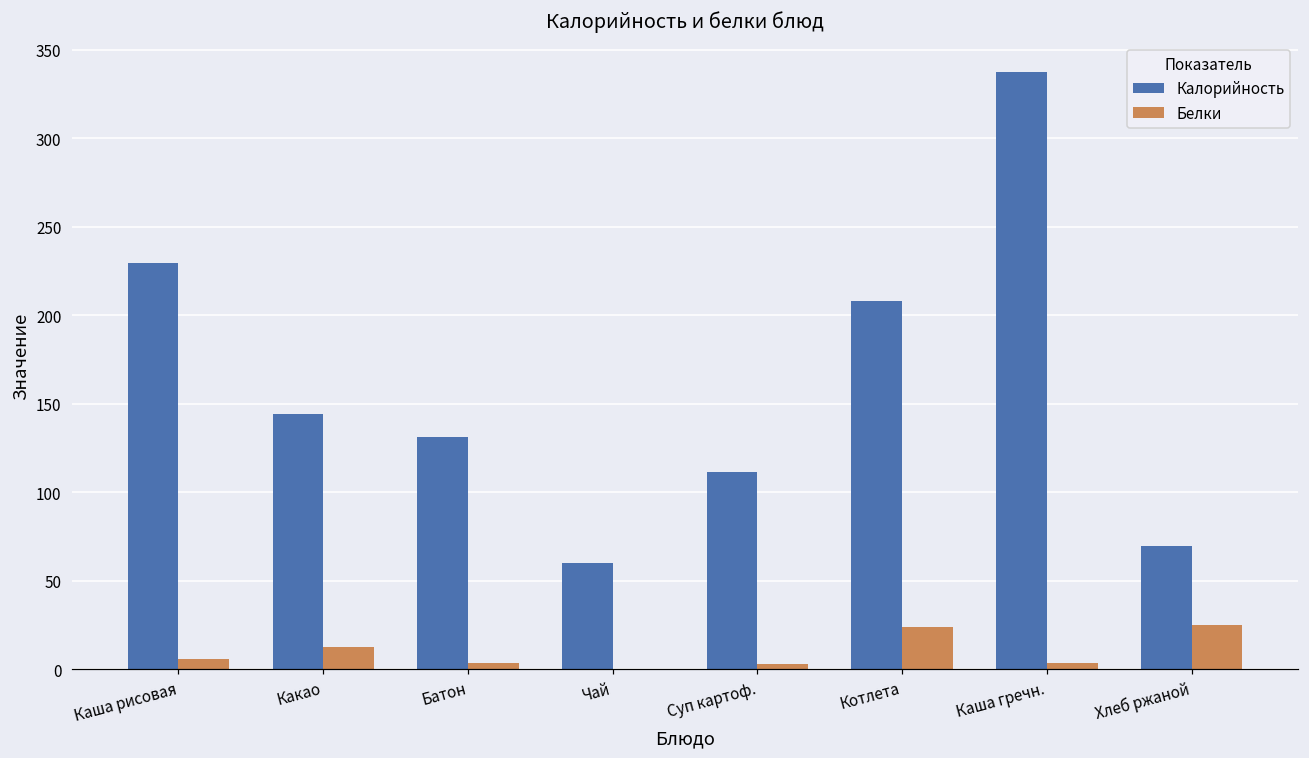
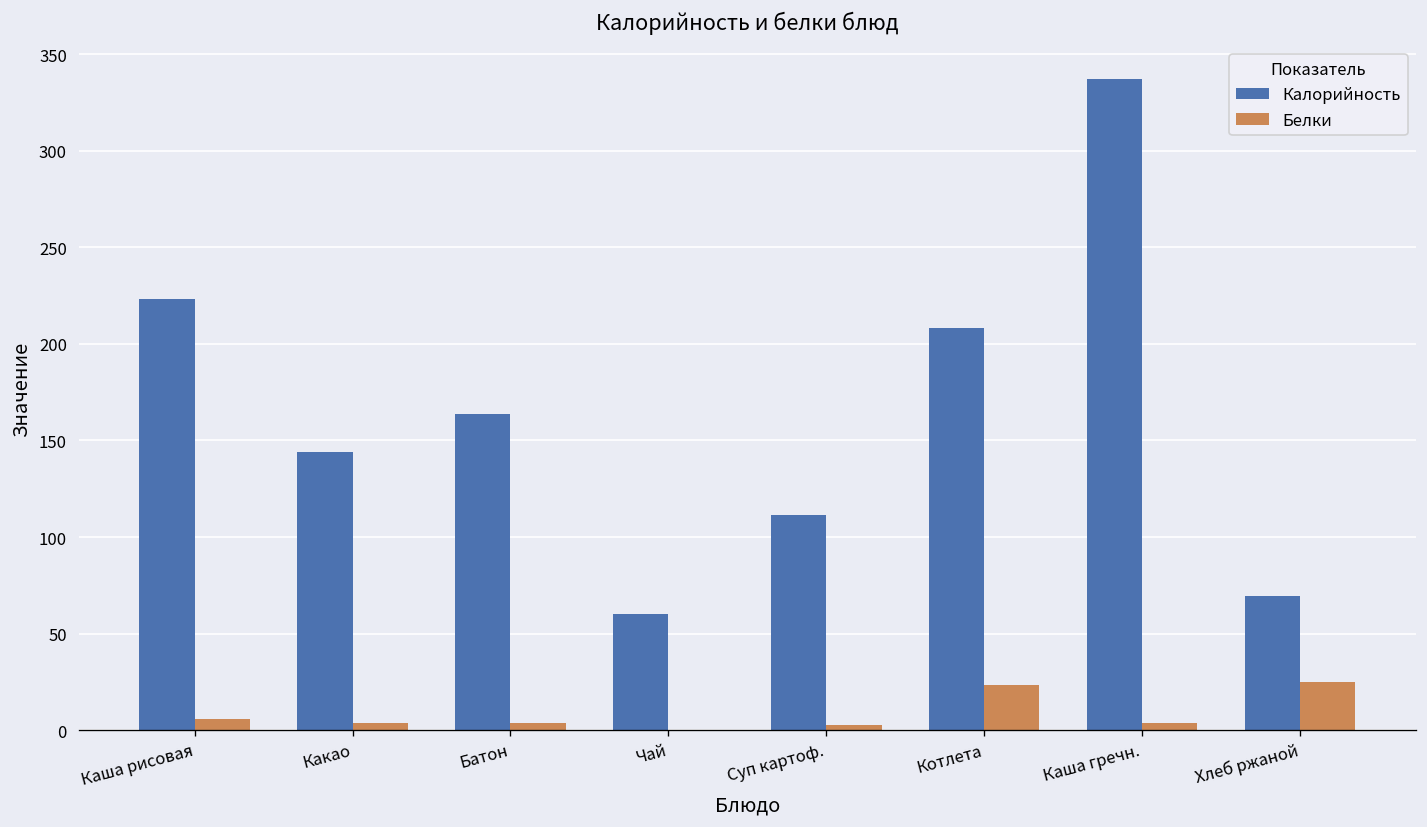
Калорийность, Каша рисовая: 229 -> 223
Белки, Какао: 13 -> 4
Калорийность, Батон: 131 -> 164
